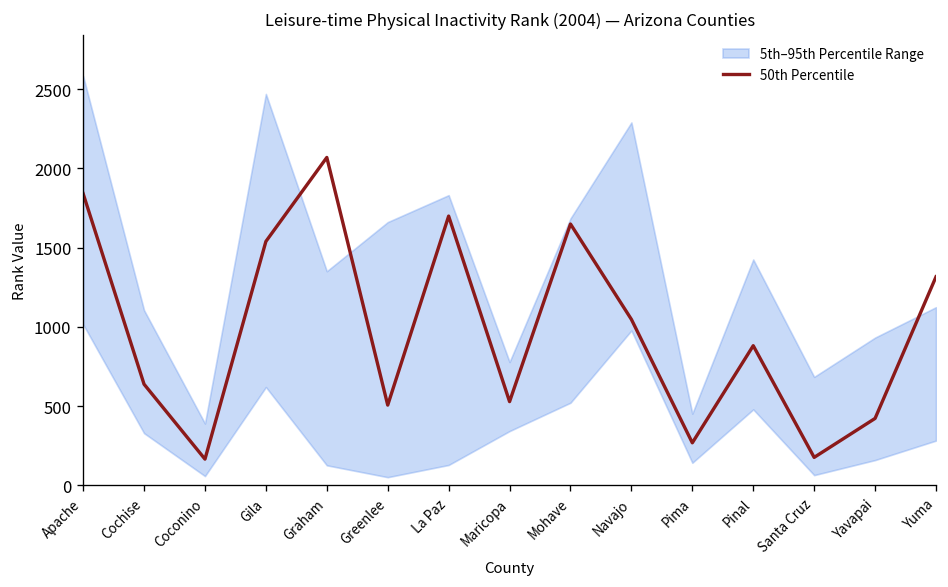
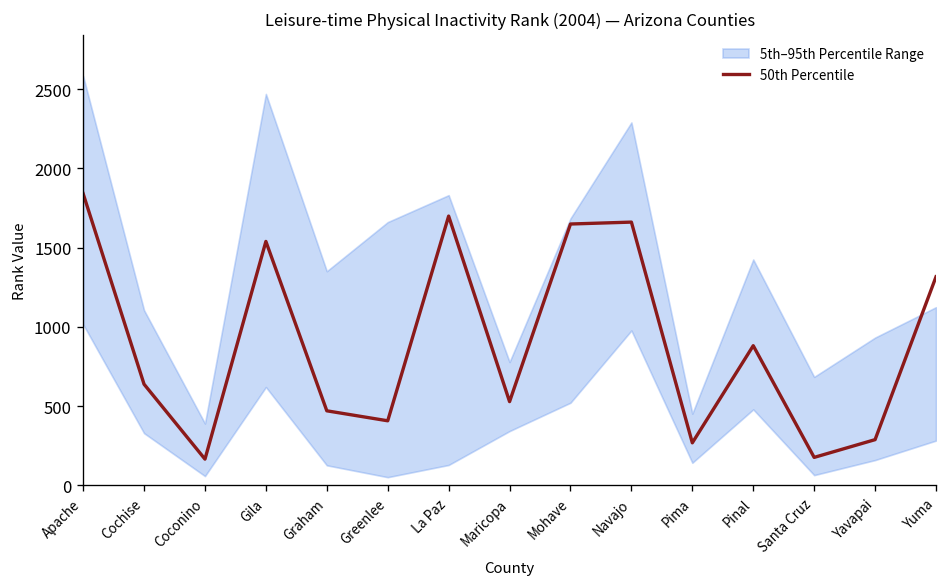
50th Percentile, Graham: 2070 -> 470
50th Percentile, Greenlee: 510 -> 410
50th Percentile, Navajo: 1050 -> 1660
50th Percentile, Yavapai: 420 -> 290
